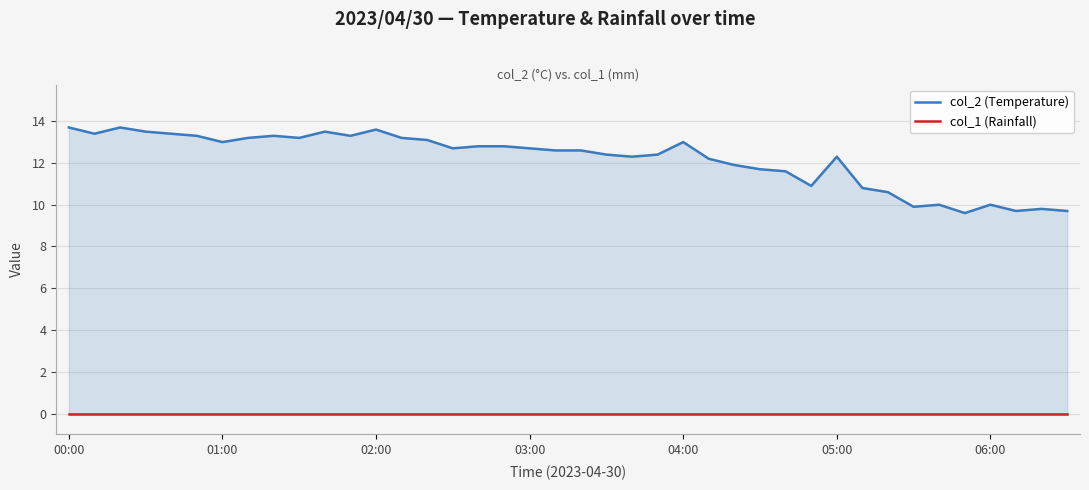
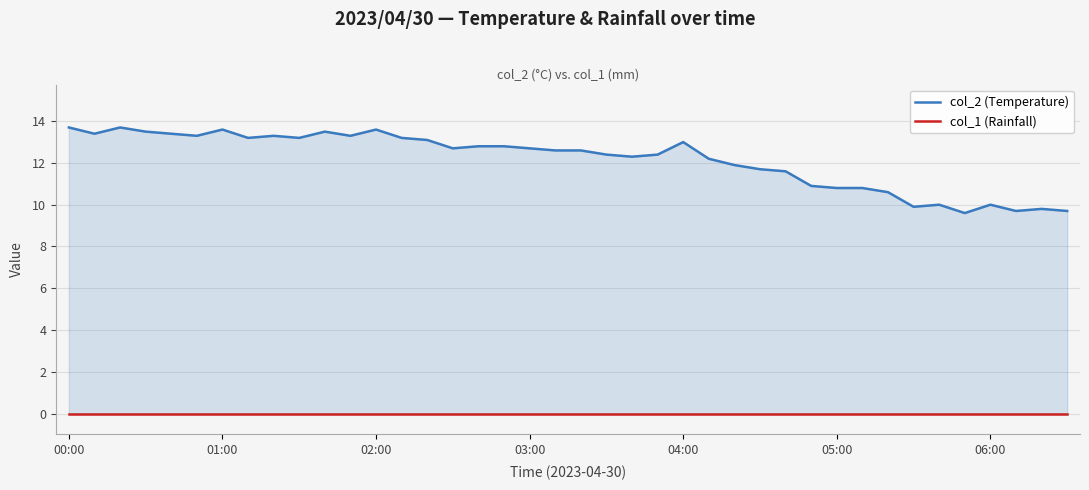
col_2 (Temperature), 01:00: 13.0 -> 13.6
col_2 (Temperature), 05:00: 12.3 -> 10.8
